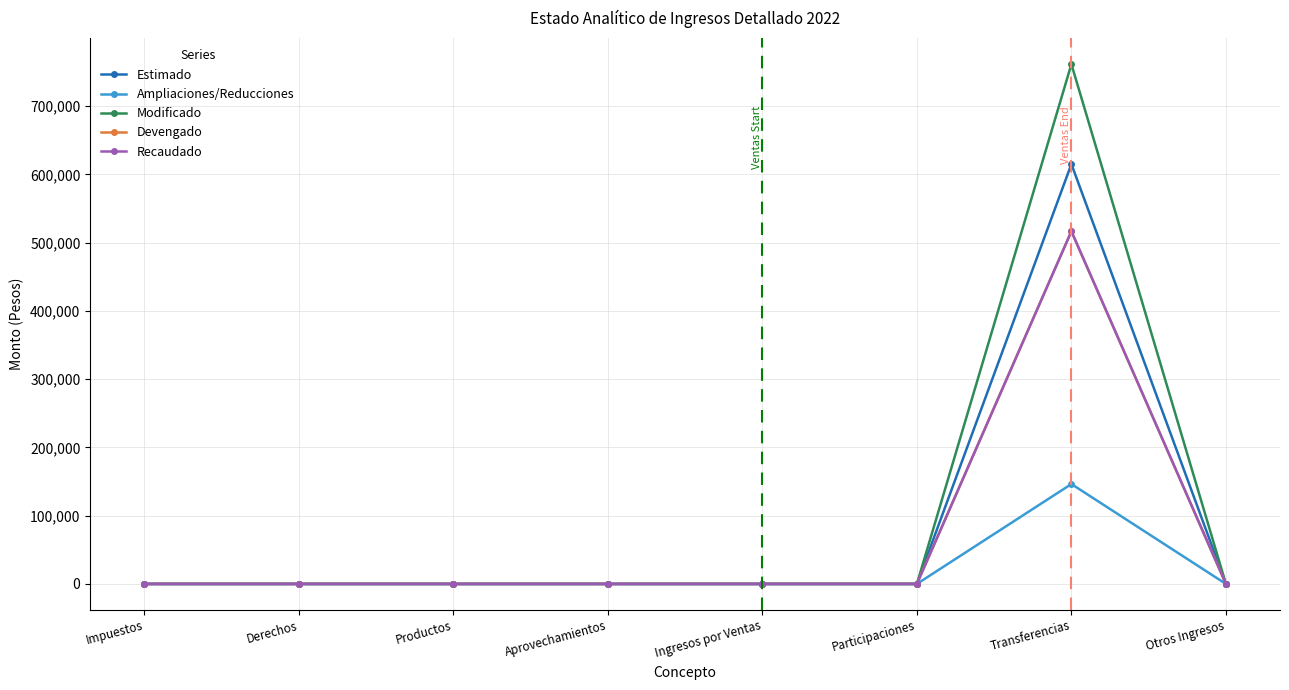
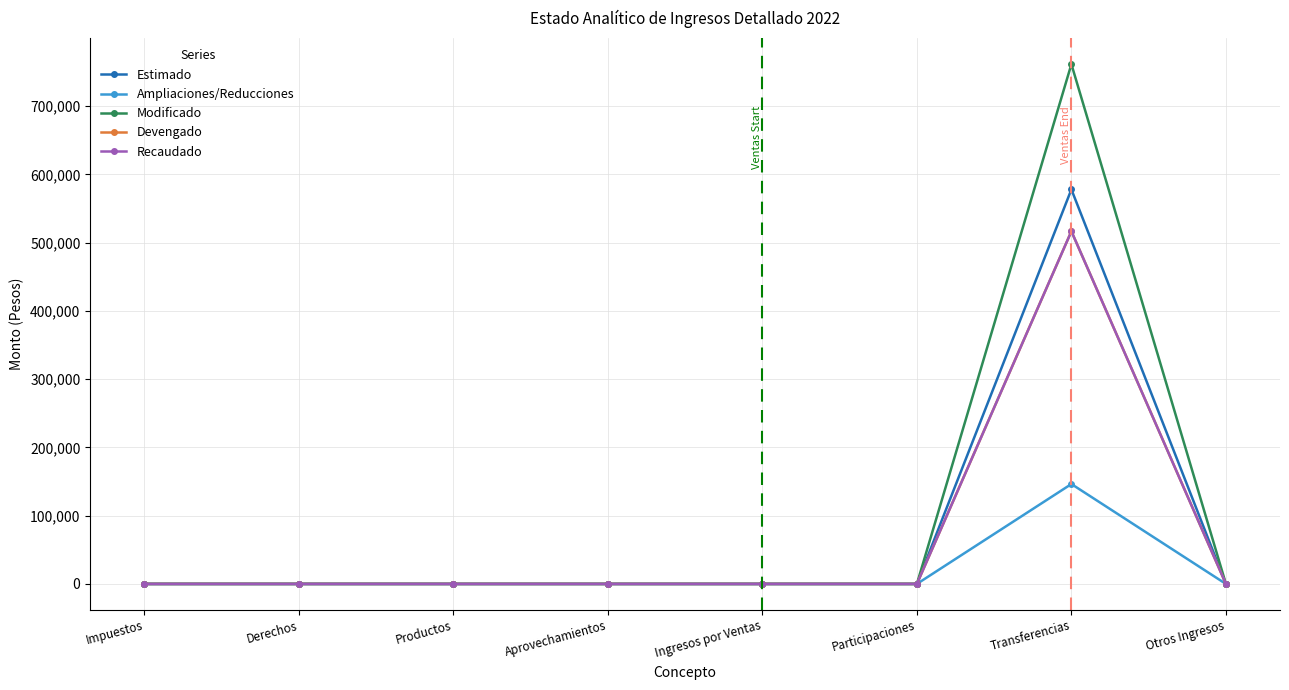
Estimado, Transferencias: 620,000 -> 580,000
